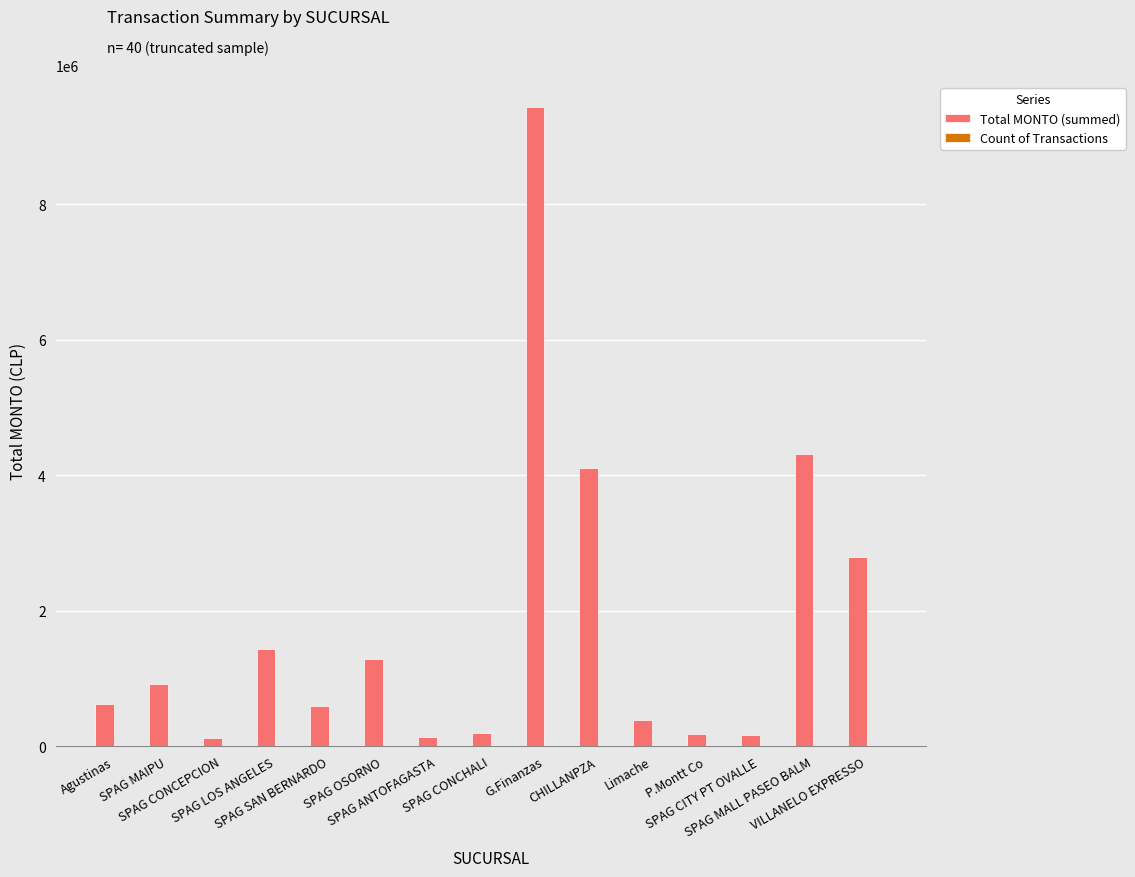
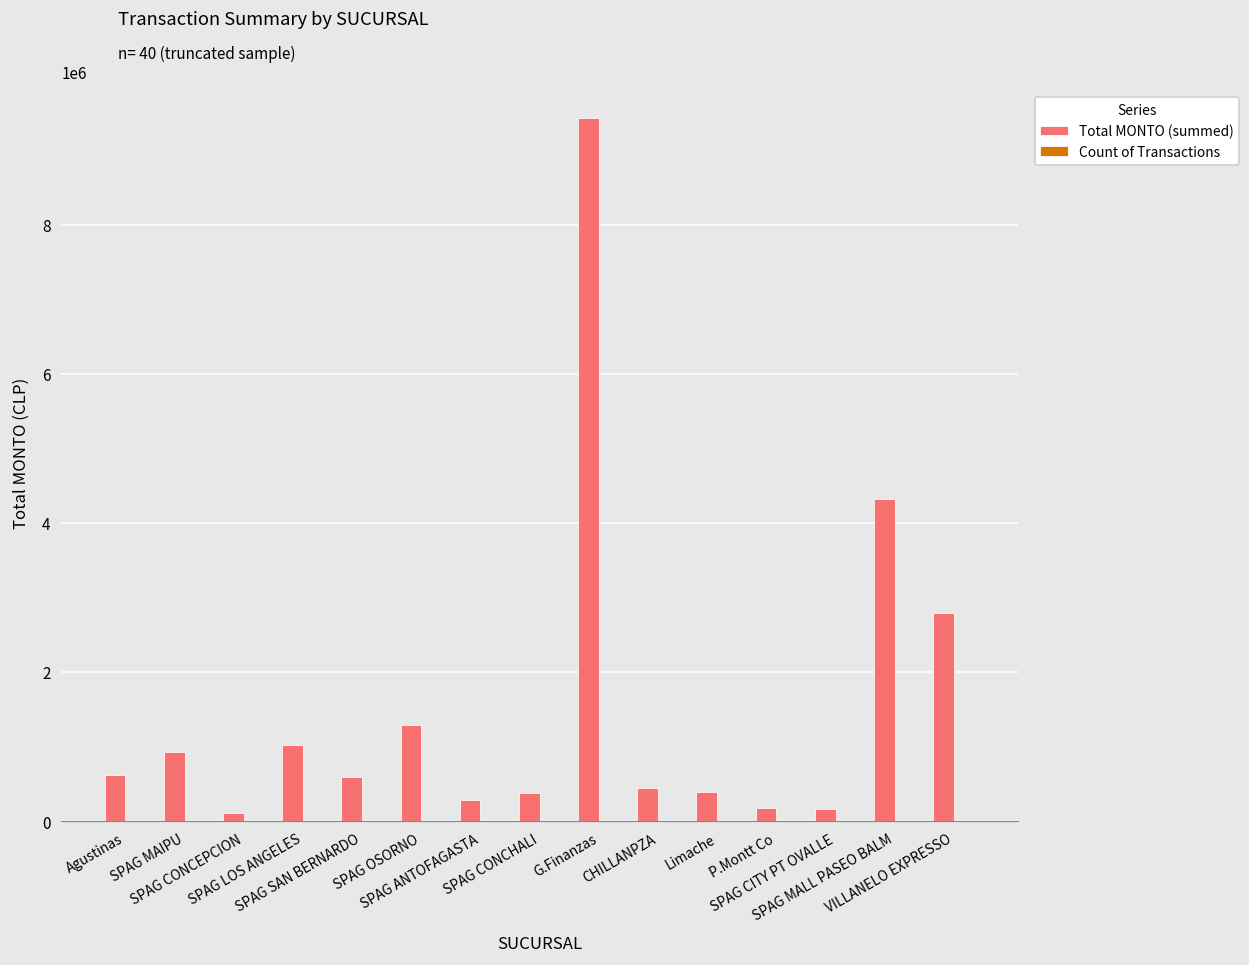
Total MONTO (summed), SPAG LOS ANGELES: 1400000 -> 1000000
Total MONTO (summed), SPAG ANTOFAGASTA: 100000 -> 300000
Total MONTO (summed), SPAG CONCHALI: 200000 -> 400000
Total MONTO (summed), CHILLANPZA: 4100000 -> 400000
